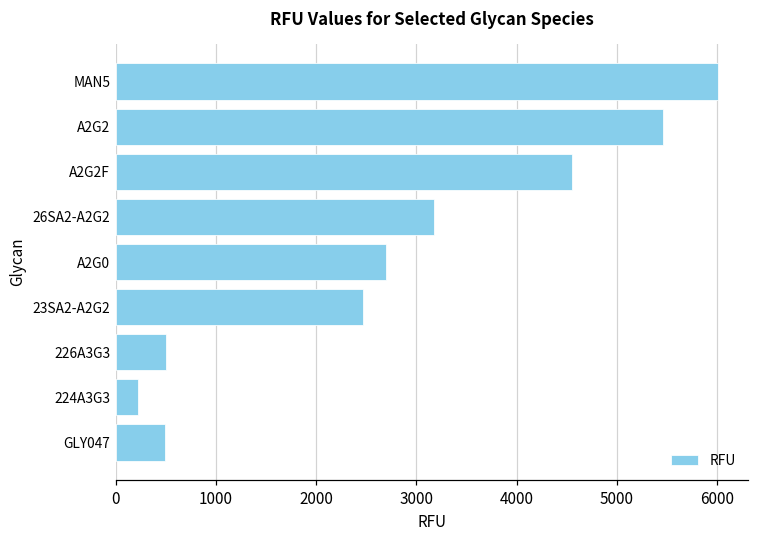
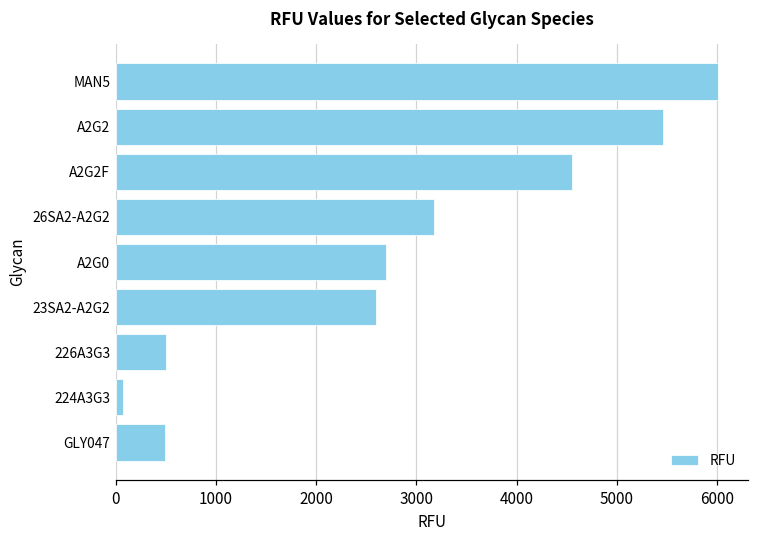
23SA2-A2G2: 2500 -> 2600
224A3G3: 200 -> 100
